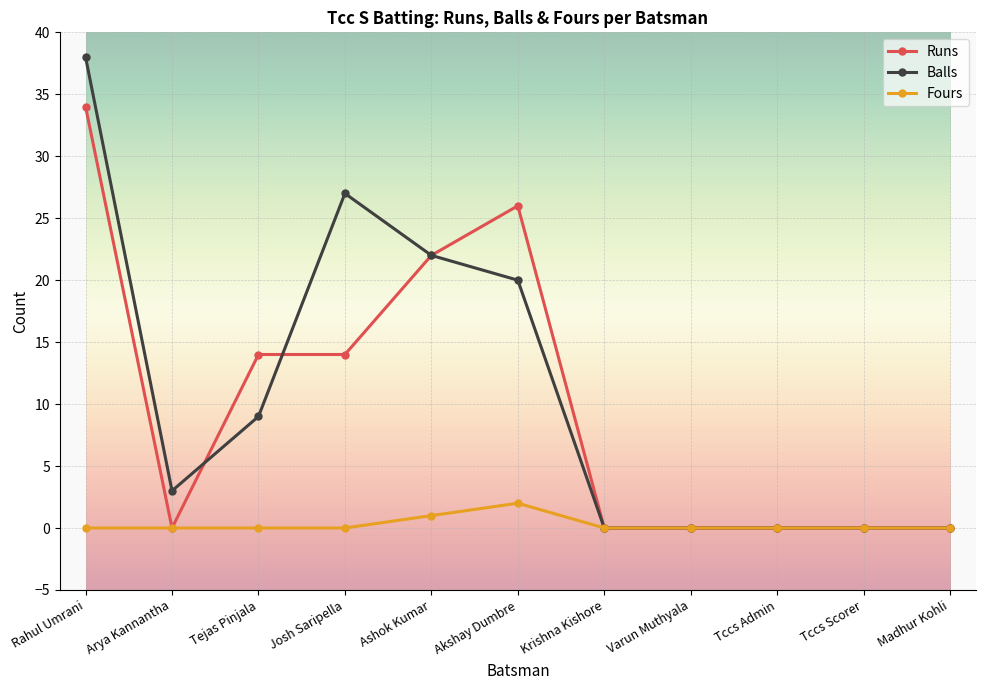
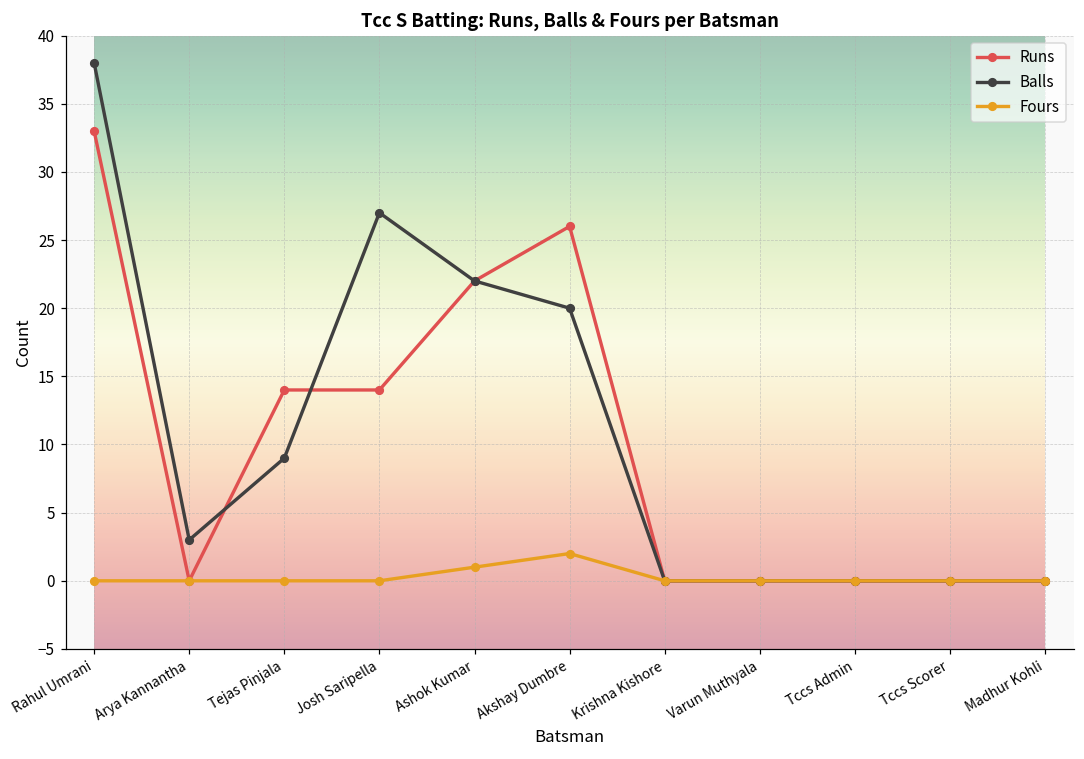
Runs, Rahul Umrani: 34 -> 33
